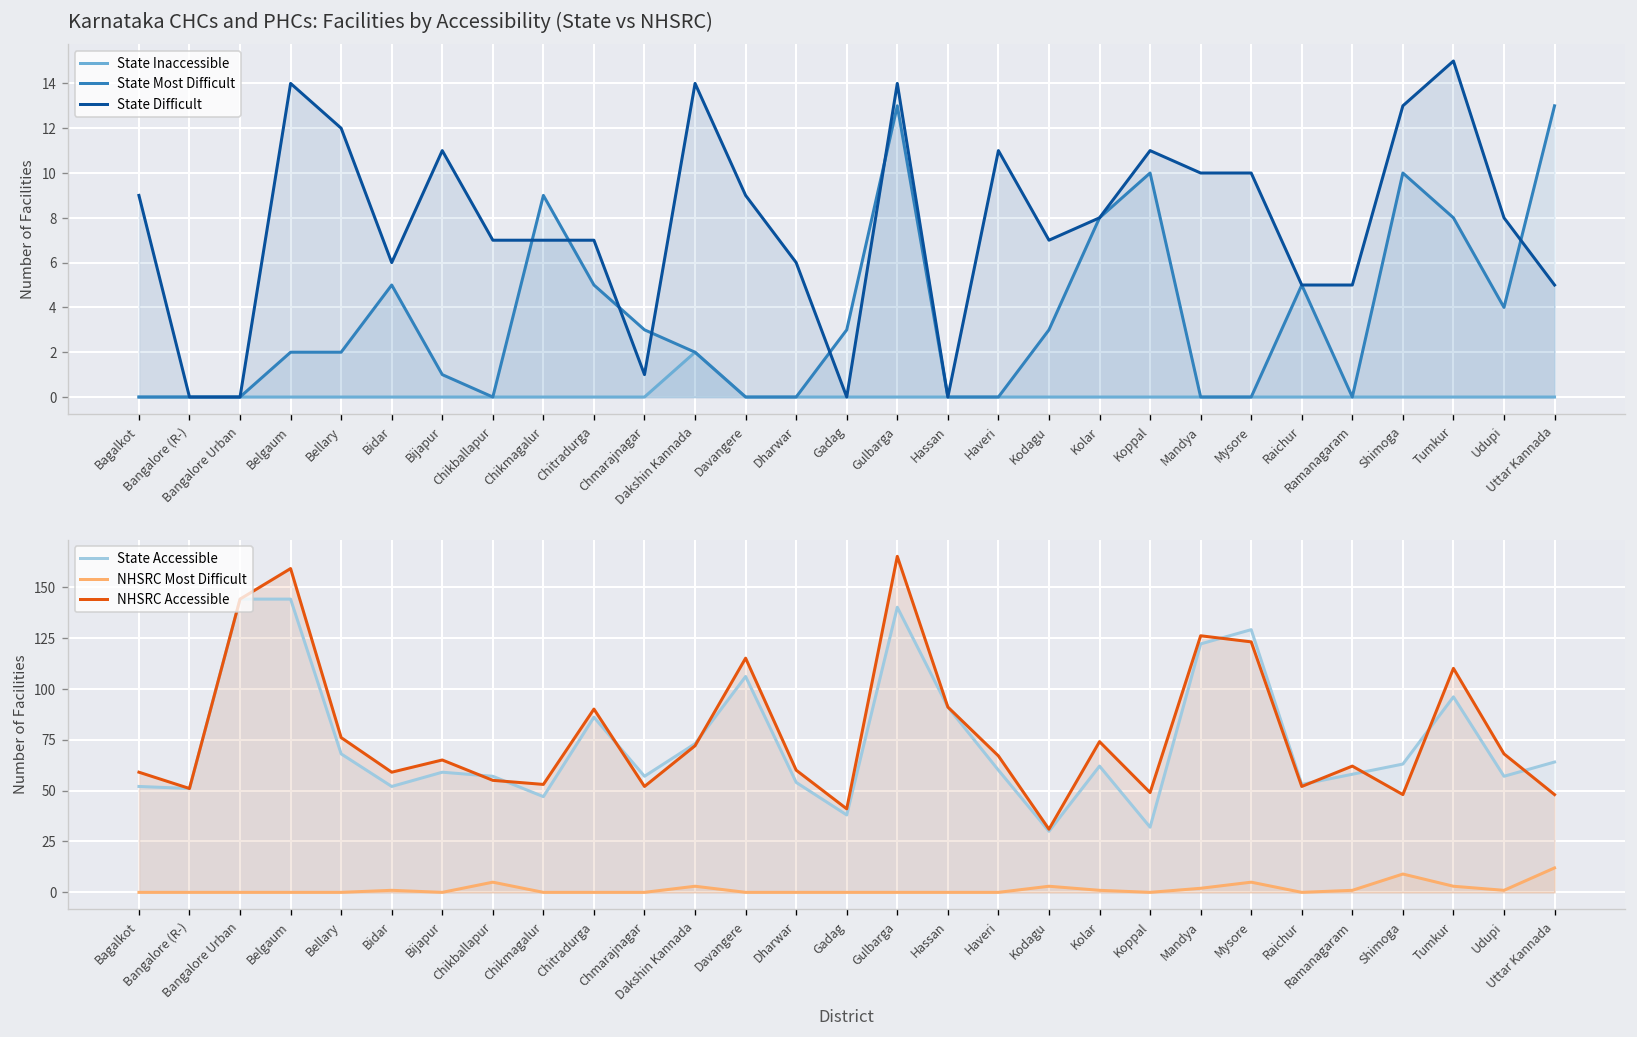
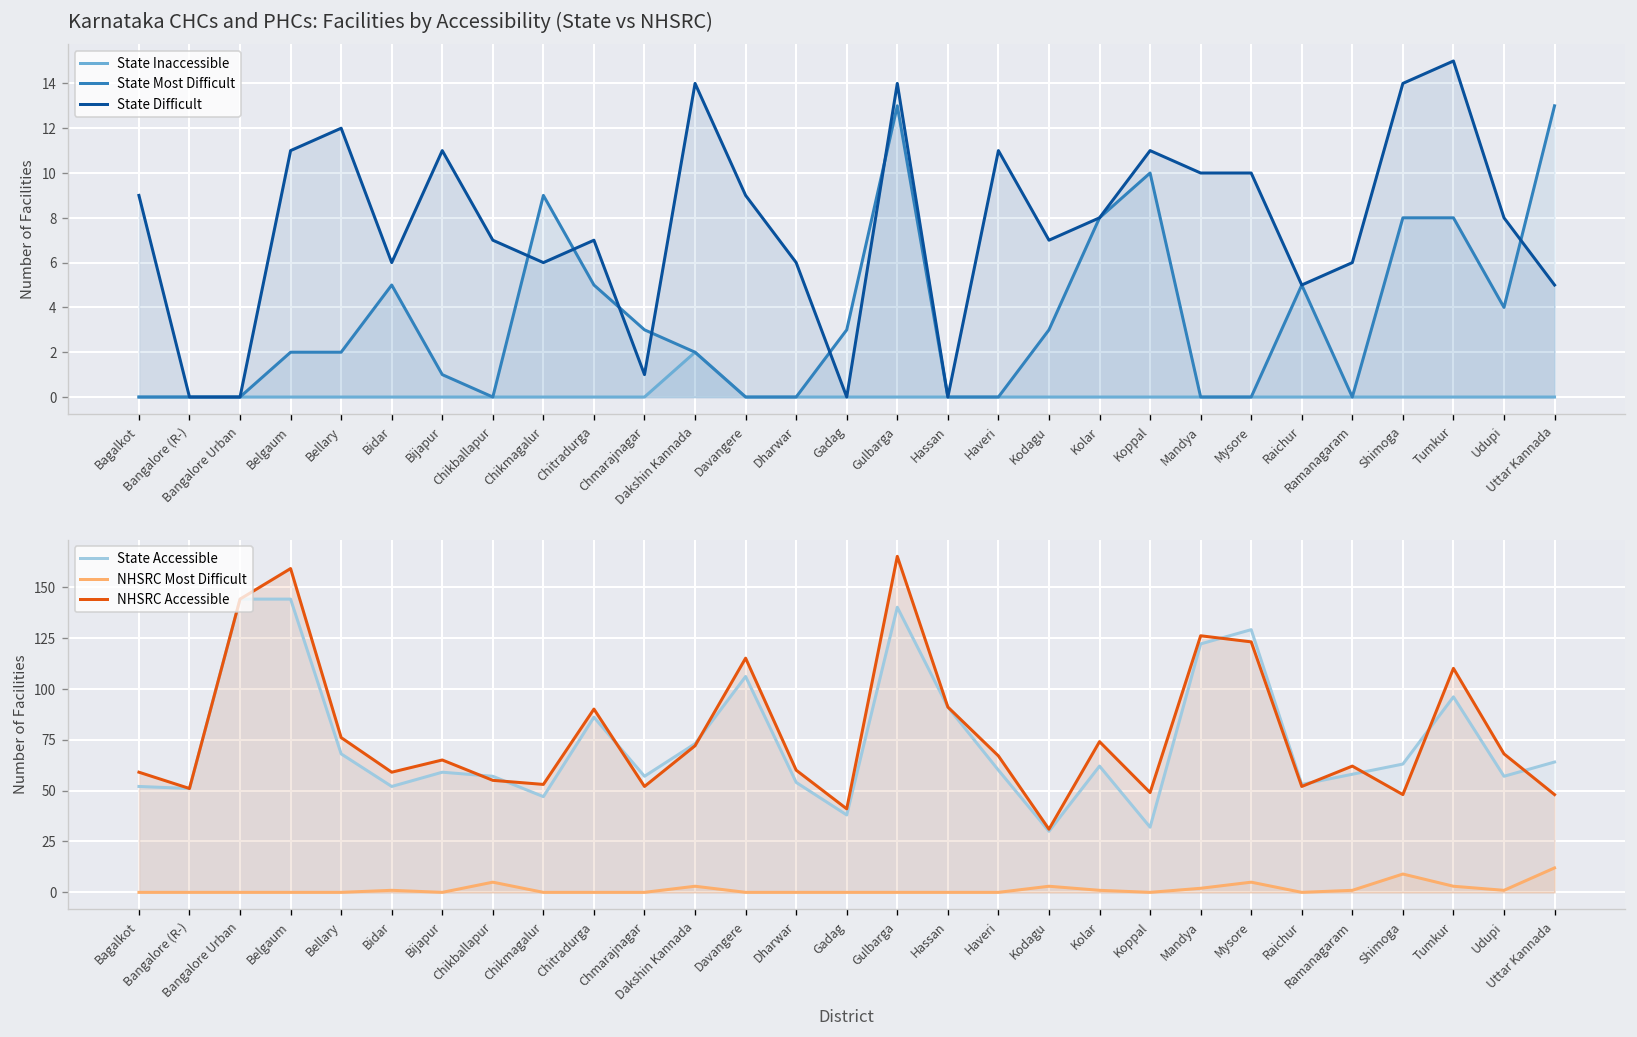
Karnataka CHCs and PHCs: Facilities by Accessibility (State vs NHSRC), State Difficult, Belgaum: 14 -> 11
Karnataka CHCs and PHCs: Facilities by Accessibility (State vs NHSRC), State Difficult, Chikmagalur: 7 -> 6
Karnataka CHCs and PHCs: Facilities by Accessibility (State vs NHSRC), State Difficult, Ramanagaram: 5 -> 6
Karnataka CHCs and PHCs: Facilities by Accessibility (State vs NHSRC), State Most Difficult, Shimoga: 10 -> 8
Karnataka CHCs and PHCs: Facilities by Accessibility (State vs NHSRC), State Difficult, Shimoga: 13 -> 14
